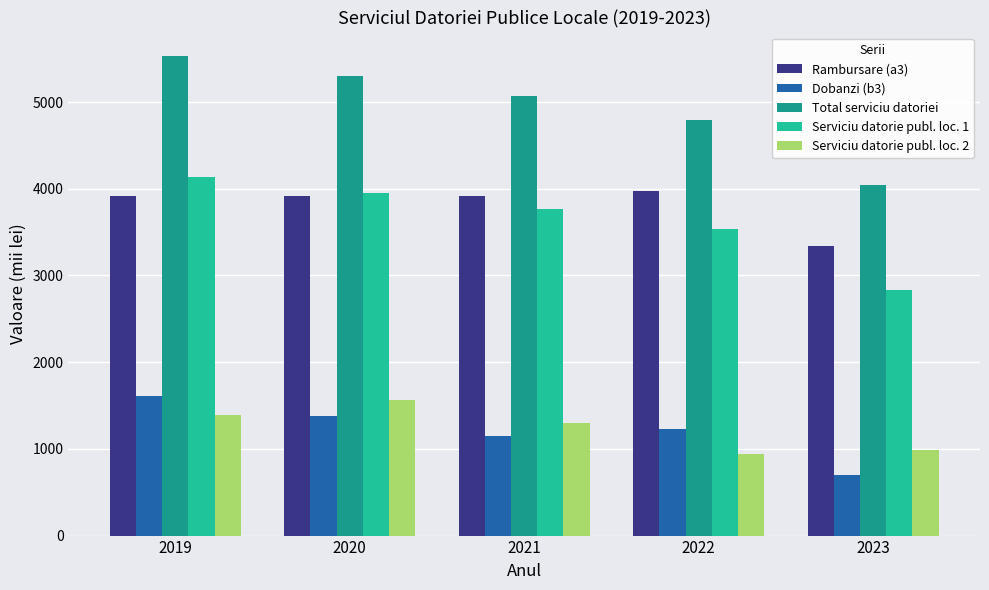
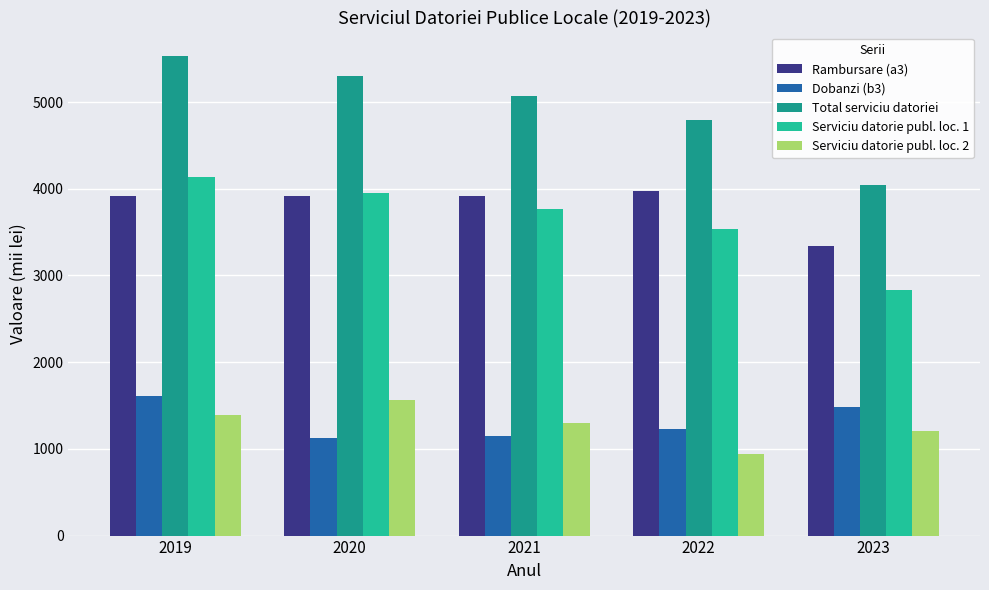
Dobanzi (b3), 2020: 1400 -> 1100
Dobanzi (b3), 2023: 700 -> 1500
Serviciu datorie publ. loc. 2, 2023: 1000 -> 1200
